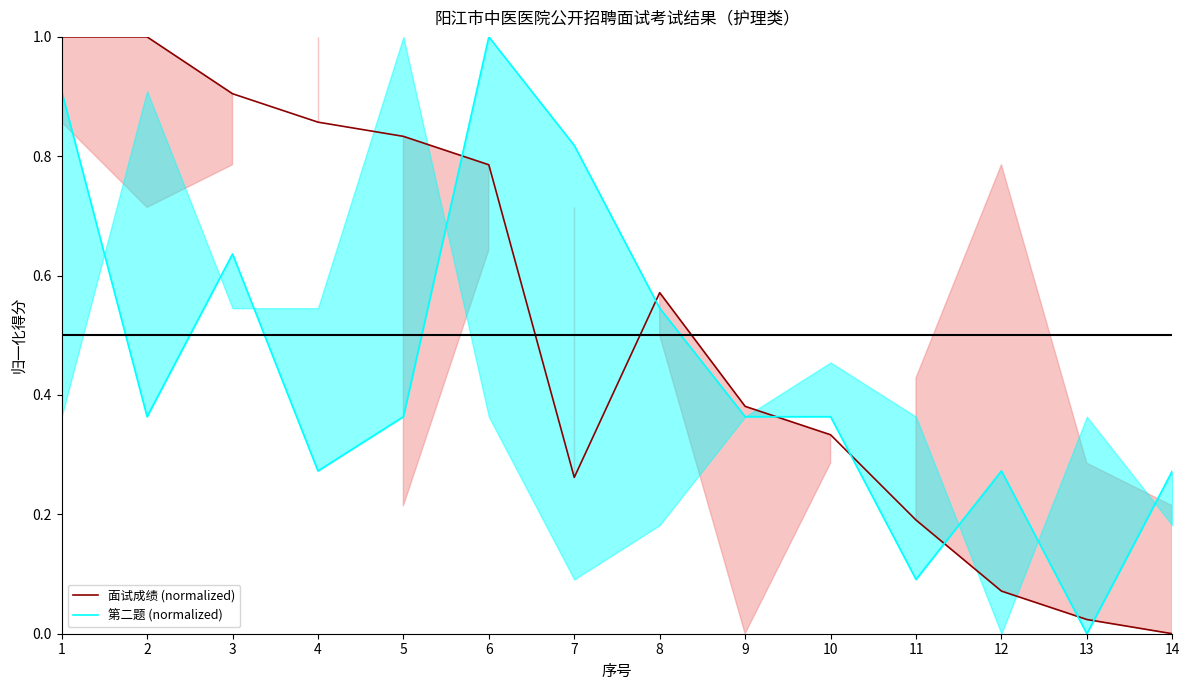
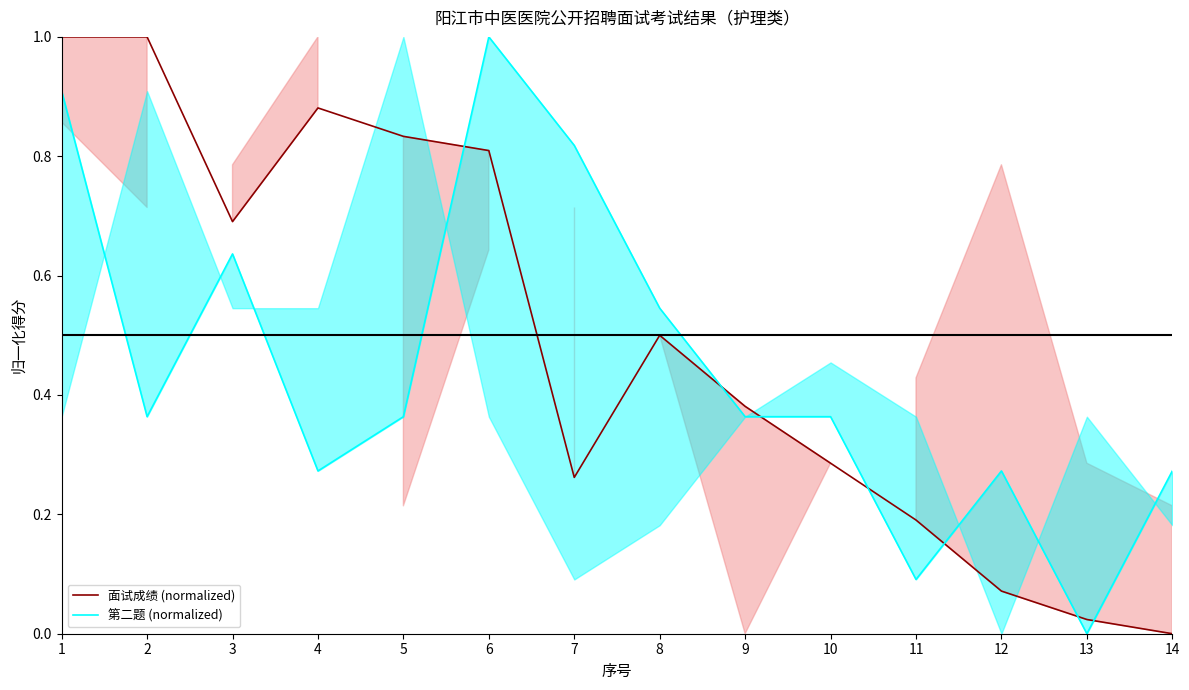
面试成绩 (normalized), 3: 0.90 -> 0.69
面试成绩 (normalized), 4: 0.86 -> 0.88
面试成绩 (normalized), 6: 0.79 -> 0.81
面试成绩 (normalized), 8: 0.57 -> 0.50
面试成绩 (normalized), 10: 0.33 -> 0.29
